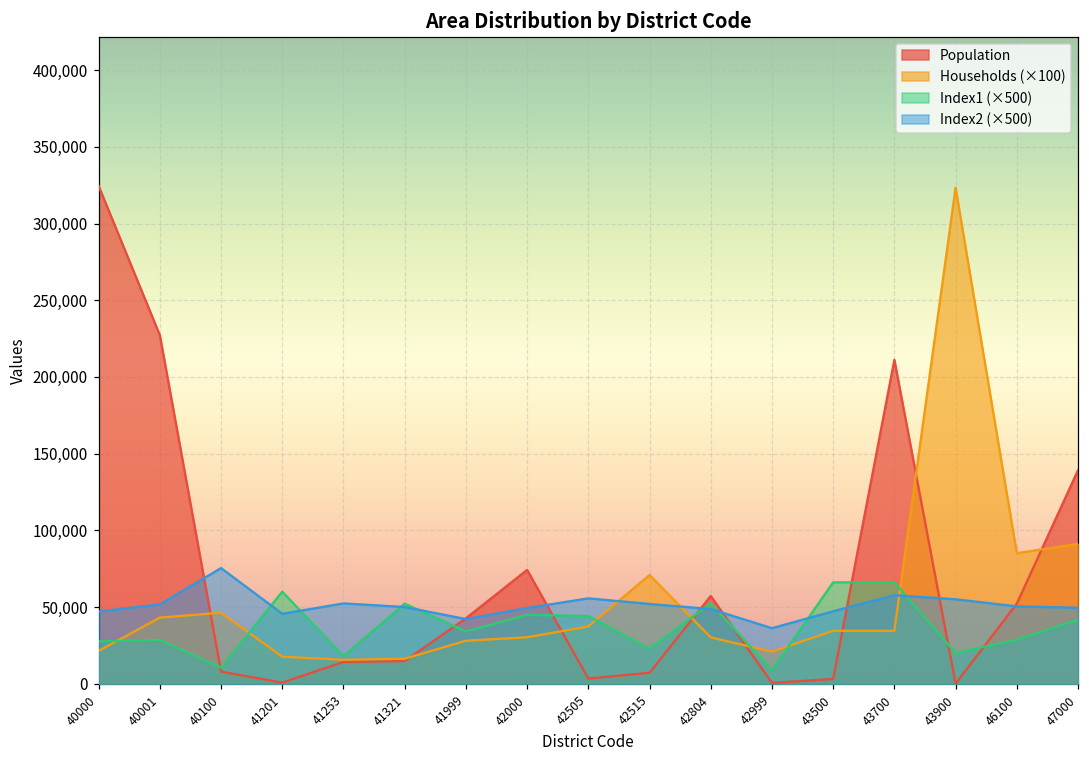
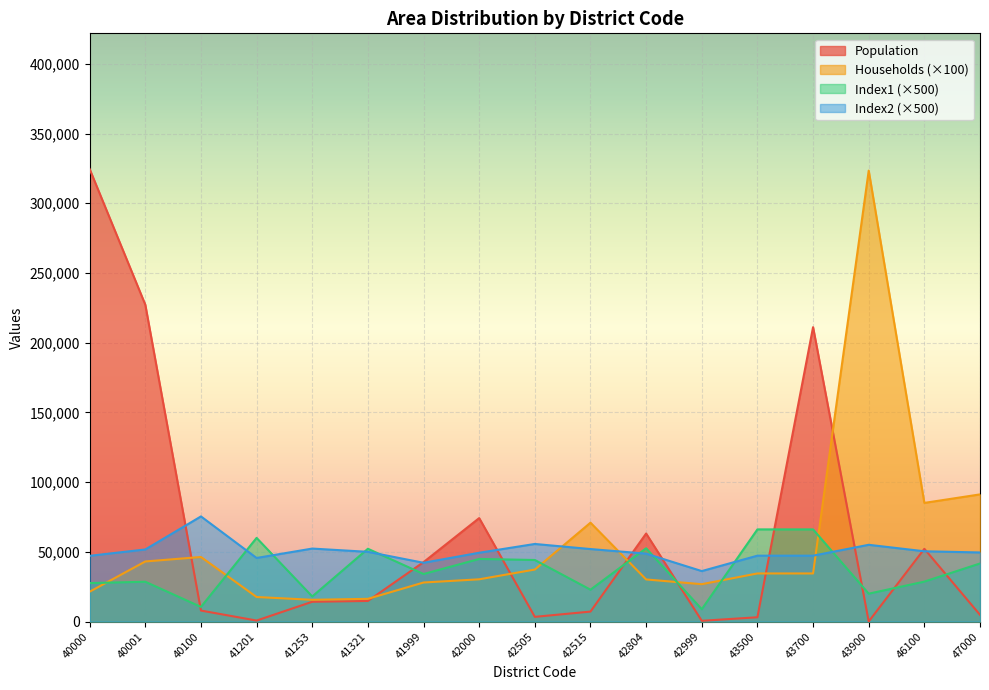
Population, 42804: 57,000 -> 63,000
Households (×100), 42999: 21,000 -> 27,000
Index2 (×500), 43700: 58,000 -> 47,000
Population, 47000: 139,000 -> 5,000
